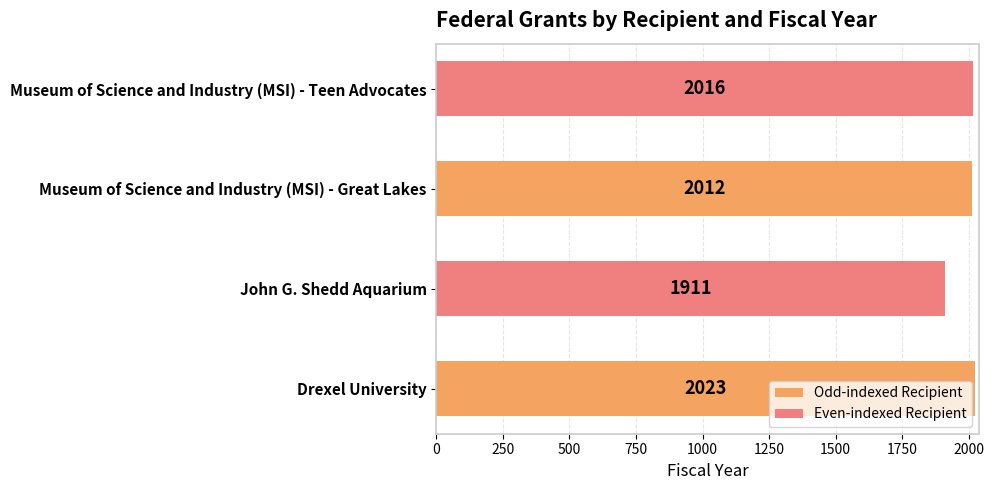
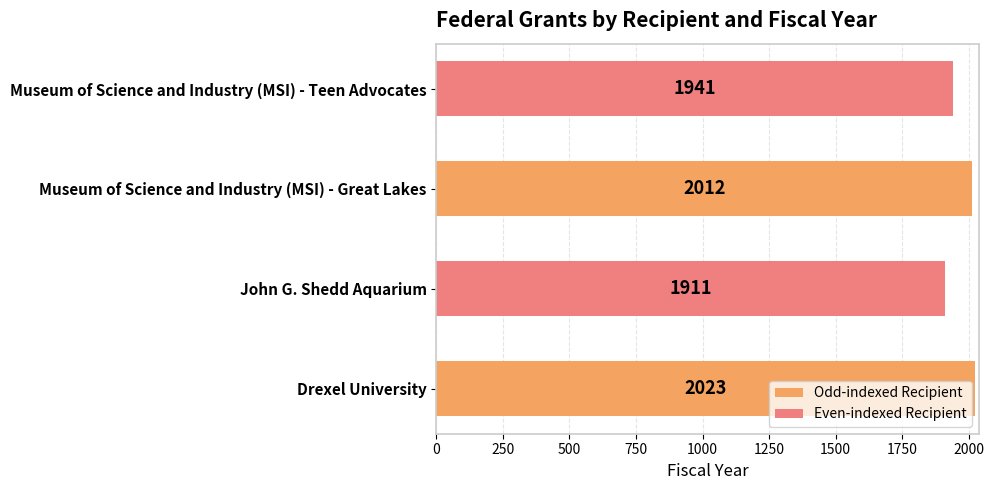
Museum of Science and Industry (MSI) - Teen Advocates: 2016 -> 1941
